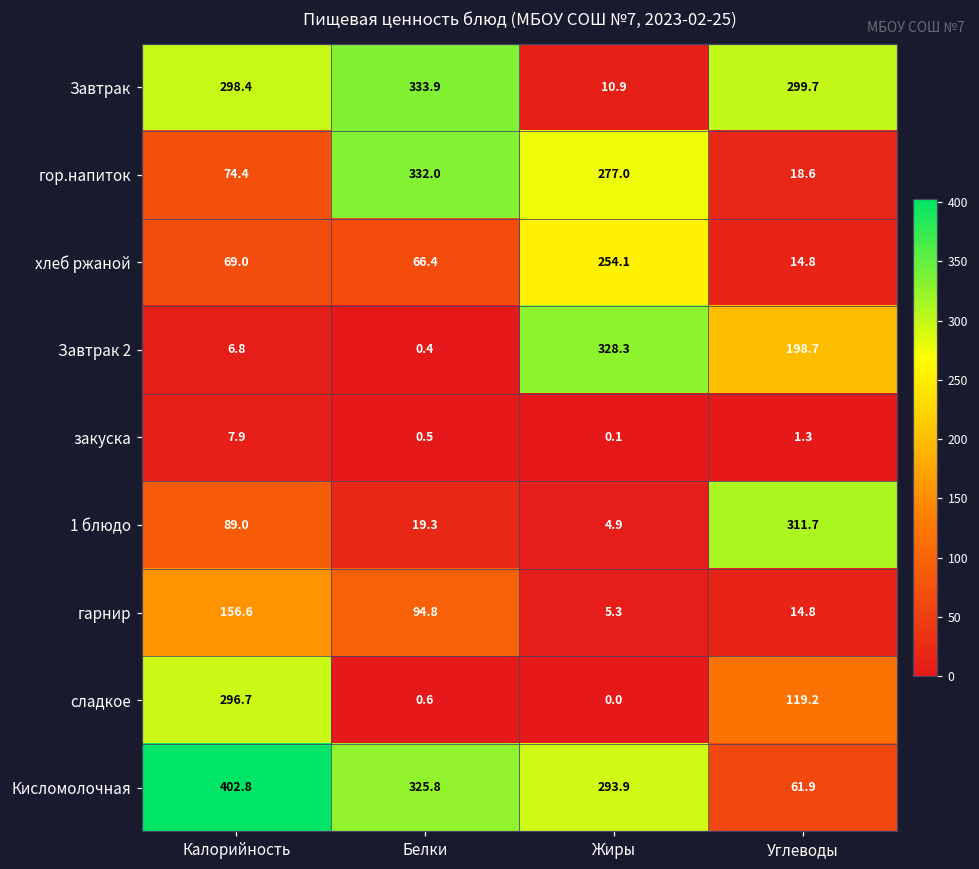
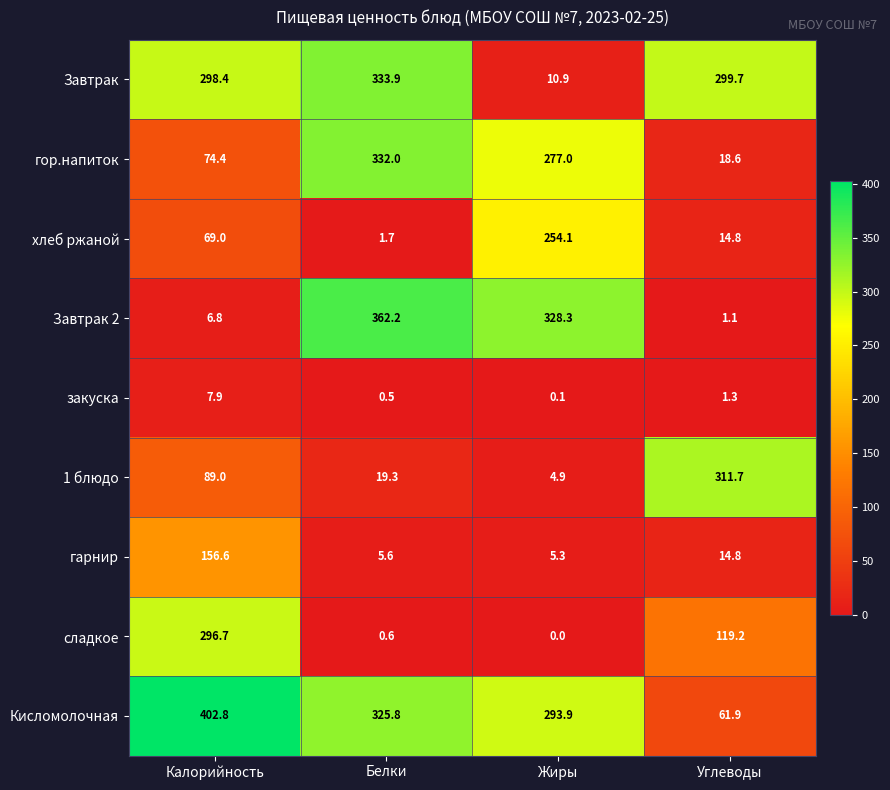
хлеб ржаной, Белки: 66.4 -> 1.7
Завтрак 2, Белки: 0.4 -> 362.2
Завтрак 2, Углеводы: 198.7 -> 1.1
гарнир, Белки: 94.8 -> 5.6
